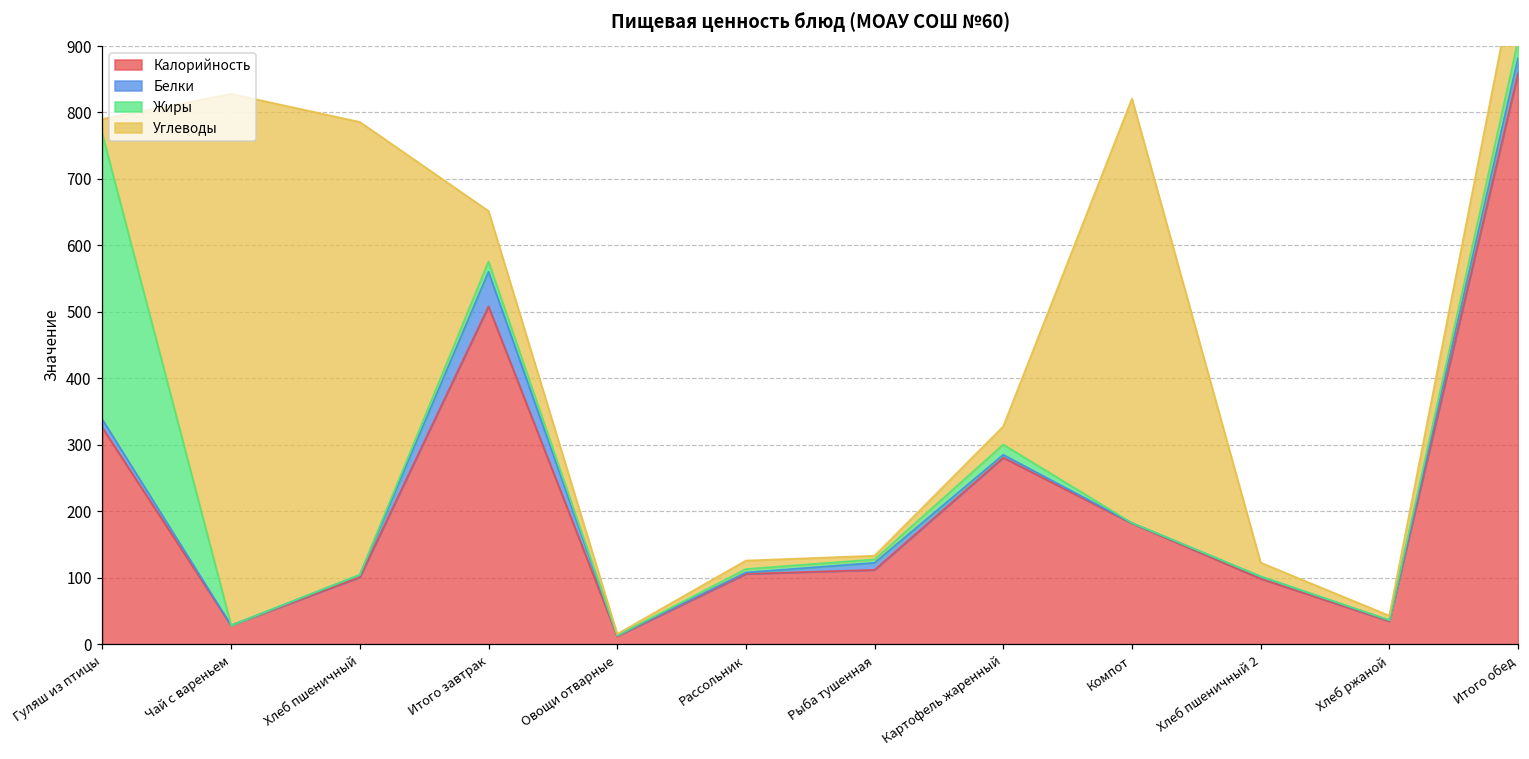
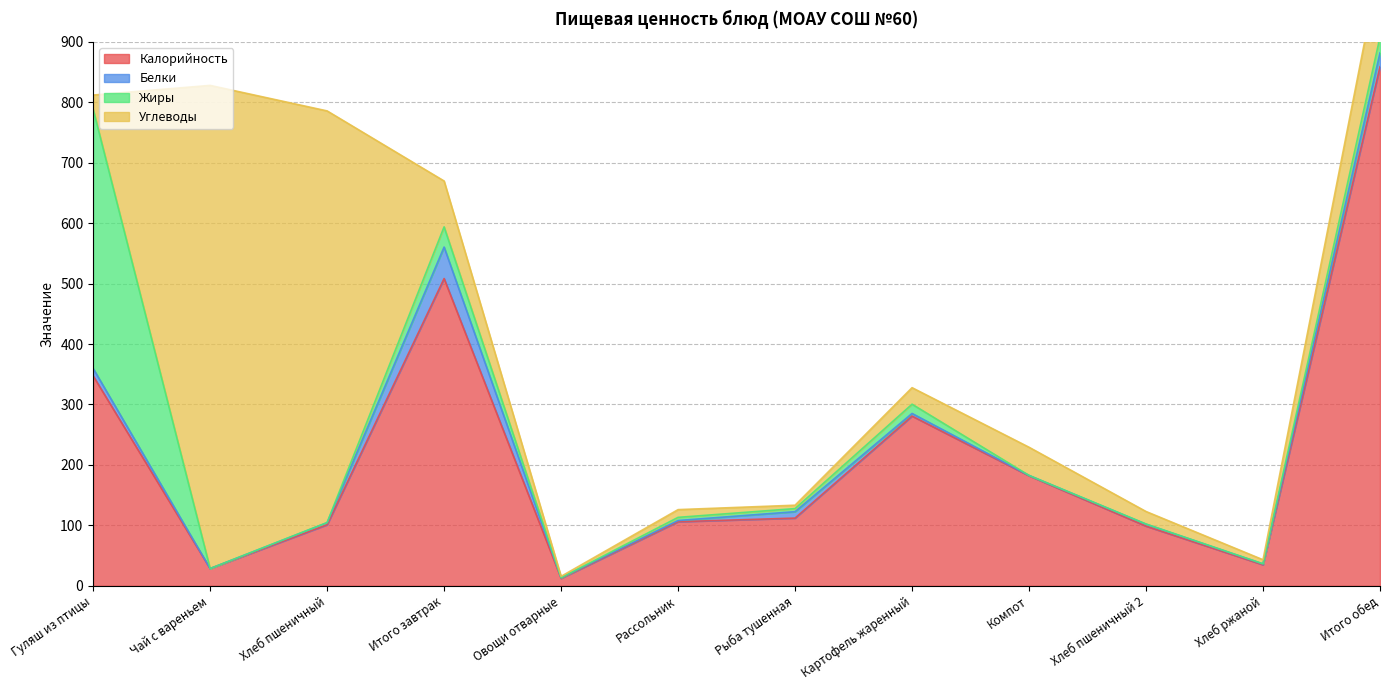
Калорийность, Гуляш из птицы: 330 -> 350
Жиры, Итого завтрак: 20 -> 30
Углеводы, Компот: 640 -> 50
